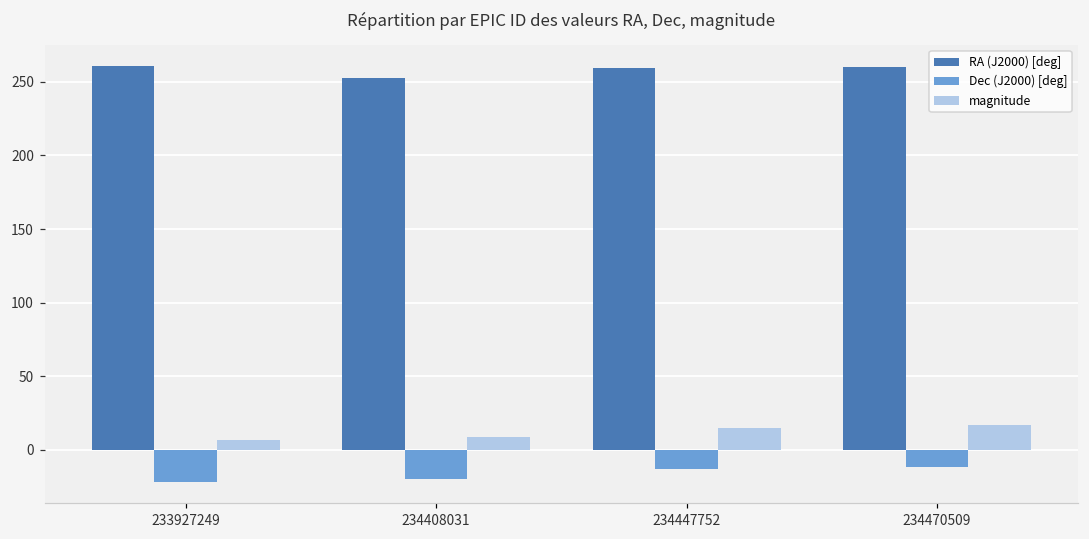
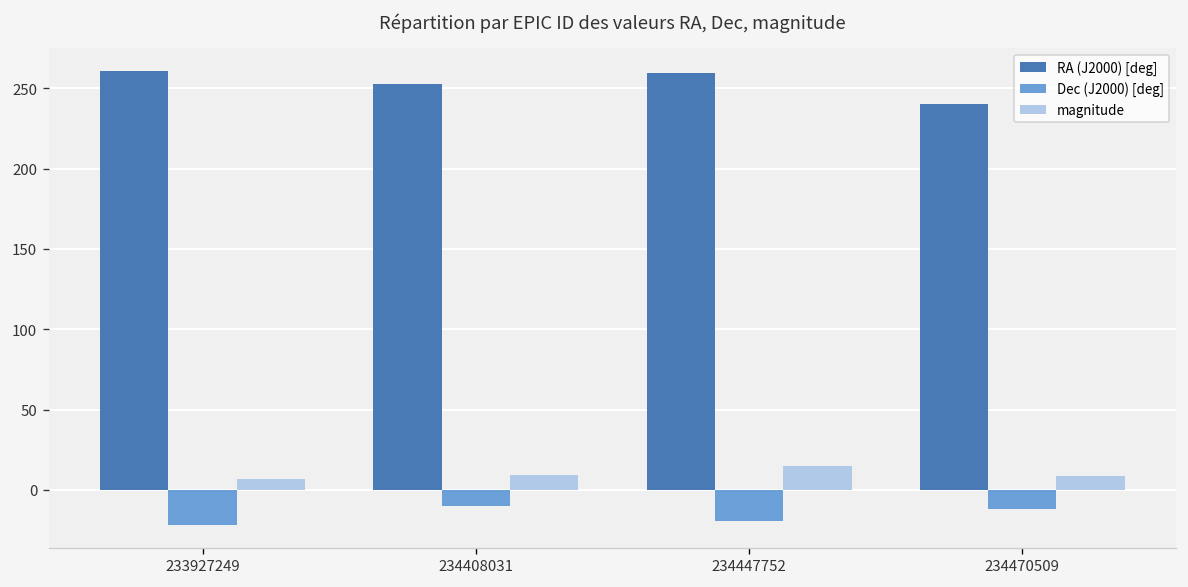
Dec (J2000) [deg], 234408031: -19 -> -10
Dec (J2000) [deg], 234447752: -13 -> -19
RA (J2000) [deg], 234470509: 260 -> 240
magnitude, 234470509: 17 -> 8
